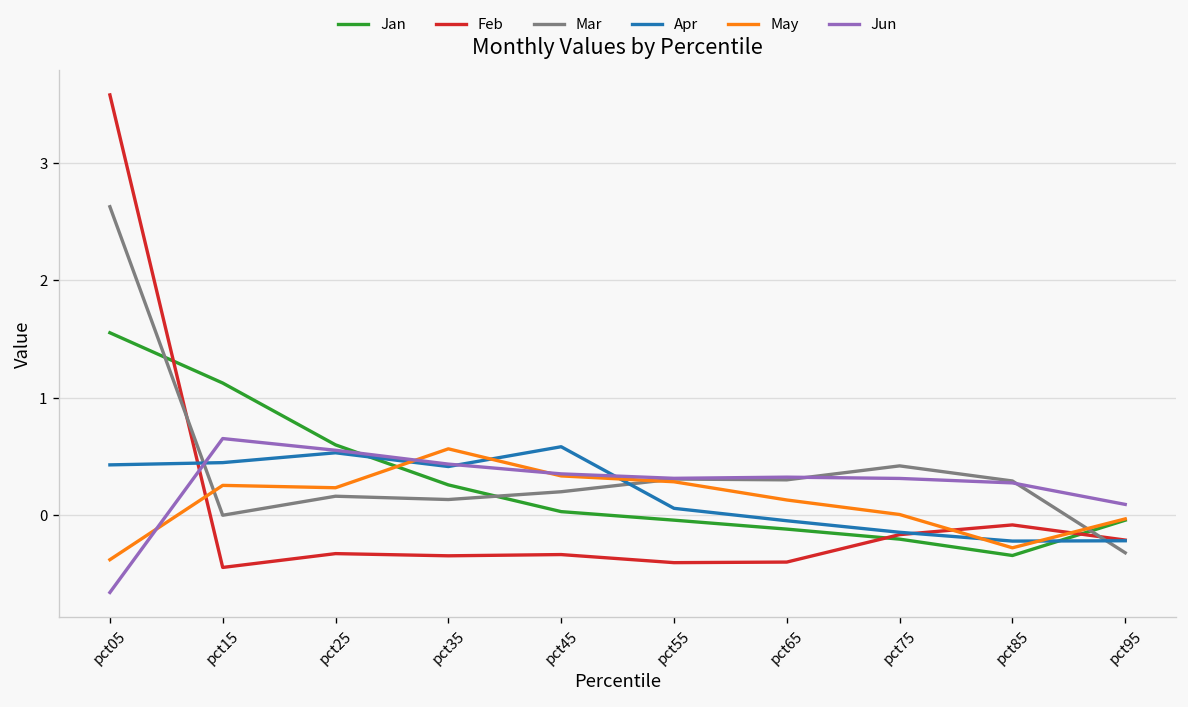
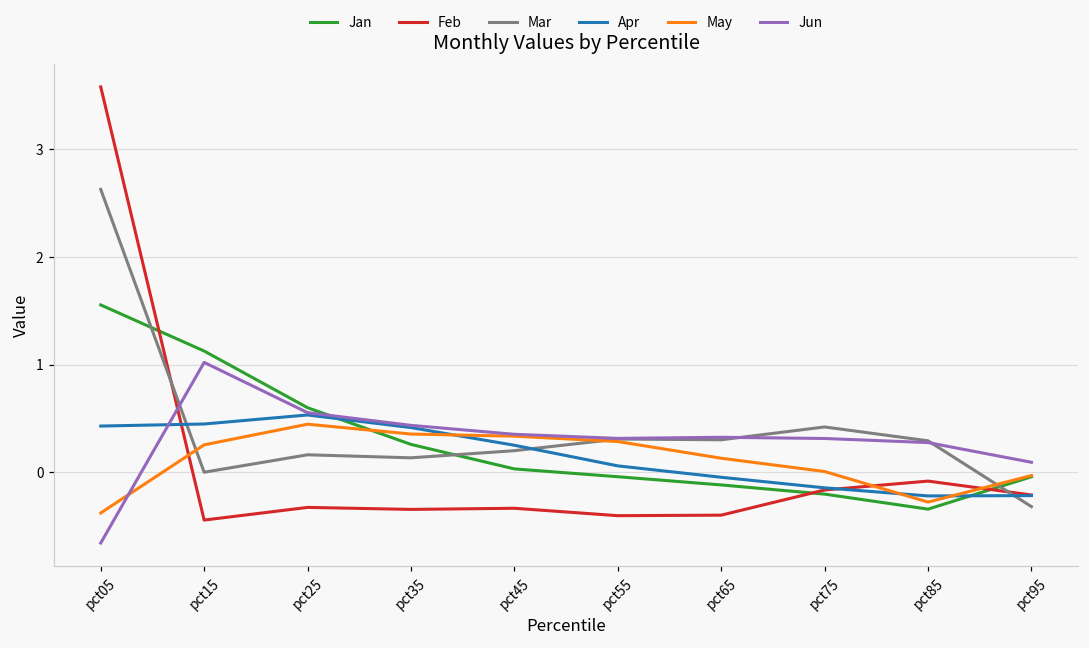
Jun, pct15: 0.7 -> 1.0
May, pct25: 0.2 -> 0.4
May, pct35: 0.6 -> 0.4
Apr, pct45: 0.6 -> 0.3
